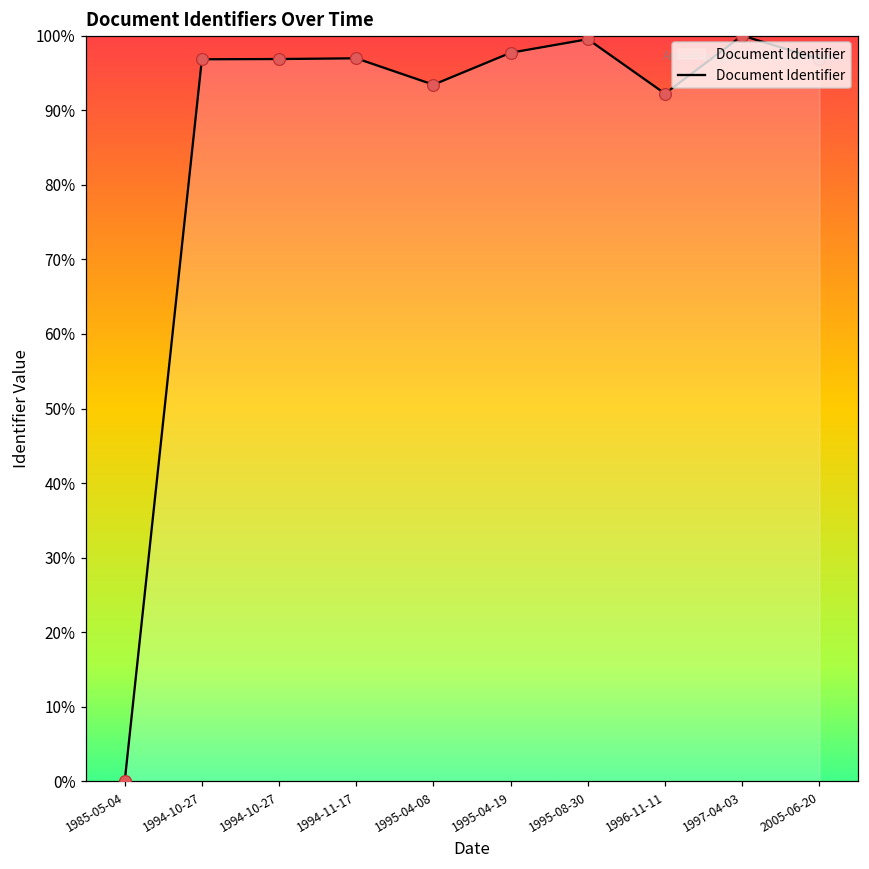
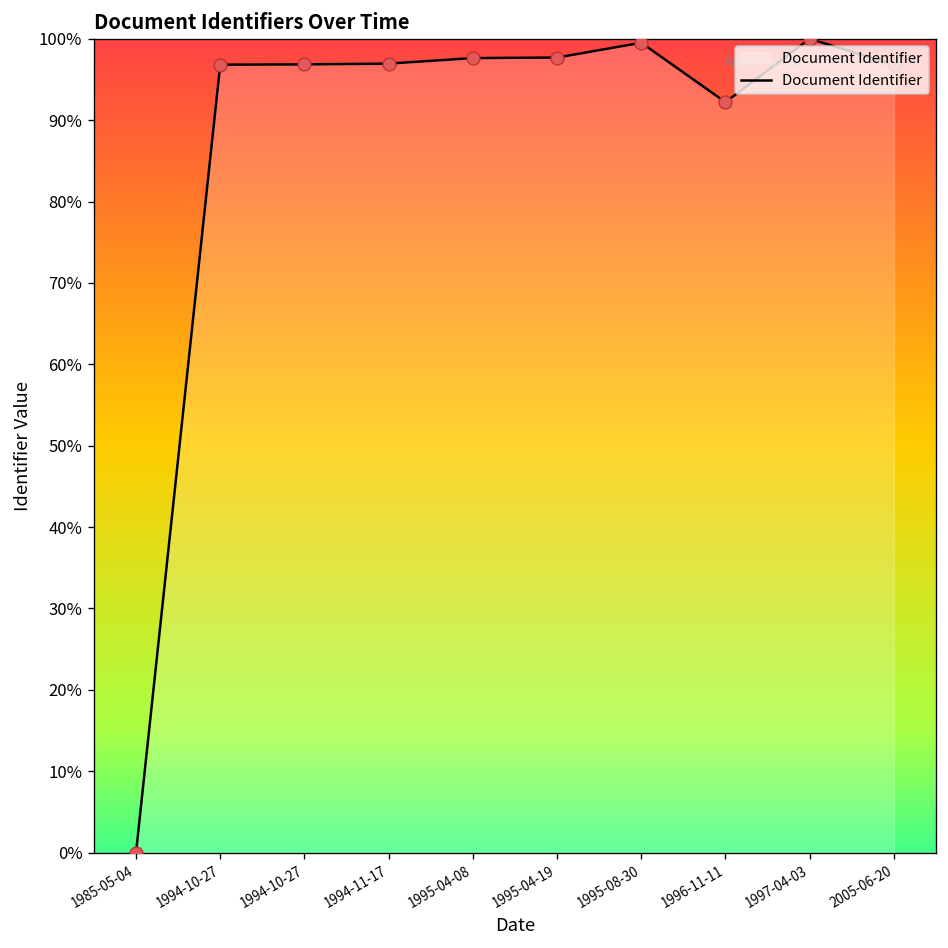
1995-04-08: 93% -> 98%
